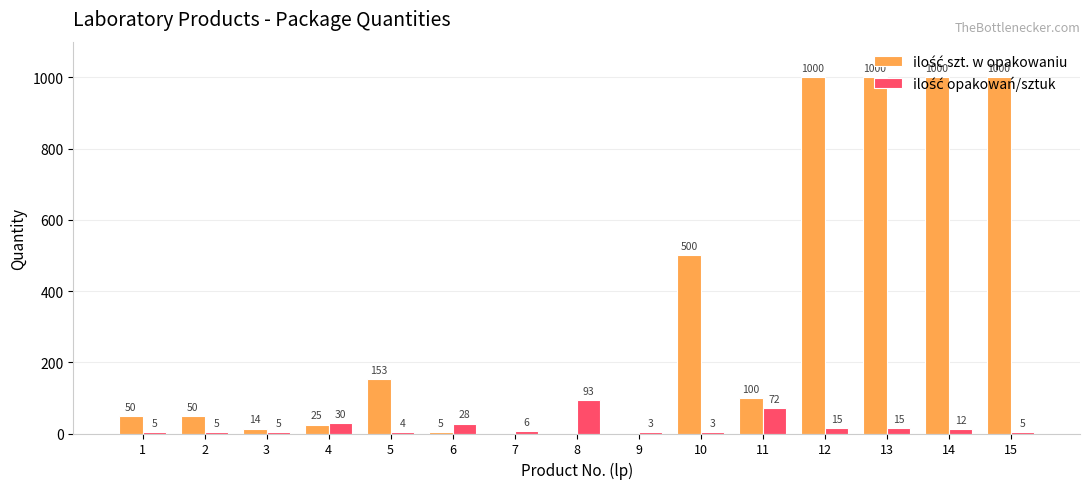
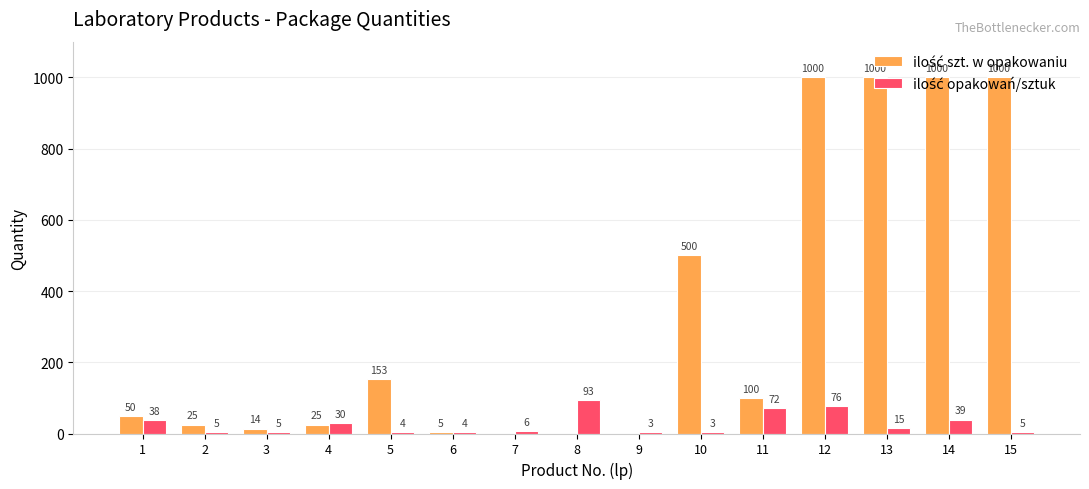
ilość opakowań/sztuk, 1: 5 -> 38
ilość szt. w opakowaniu, 2: 50 -> 25
ilość opakowań/sztuk, 6: 28 -> 4
ilość opakowań/sztuk, 12: 15 -> 76
ilość opakowań/sztuk, 14: 12 -> 39
